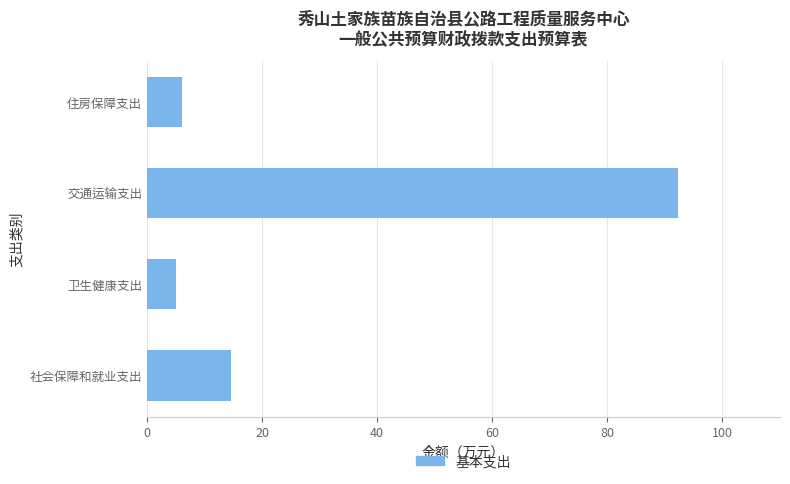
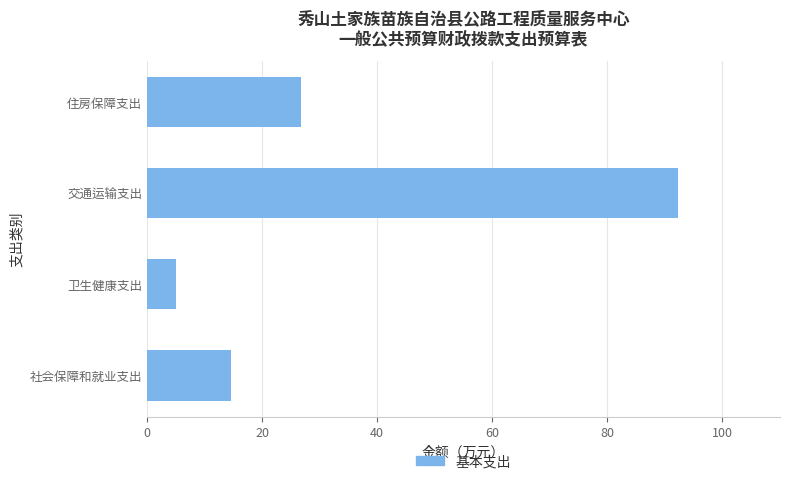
住房保障支出: 6 -> 27
